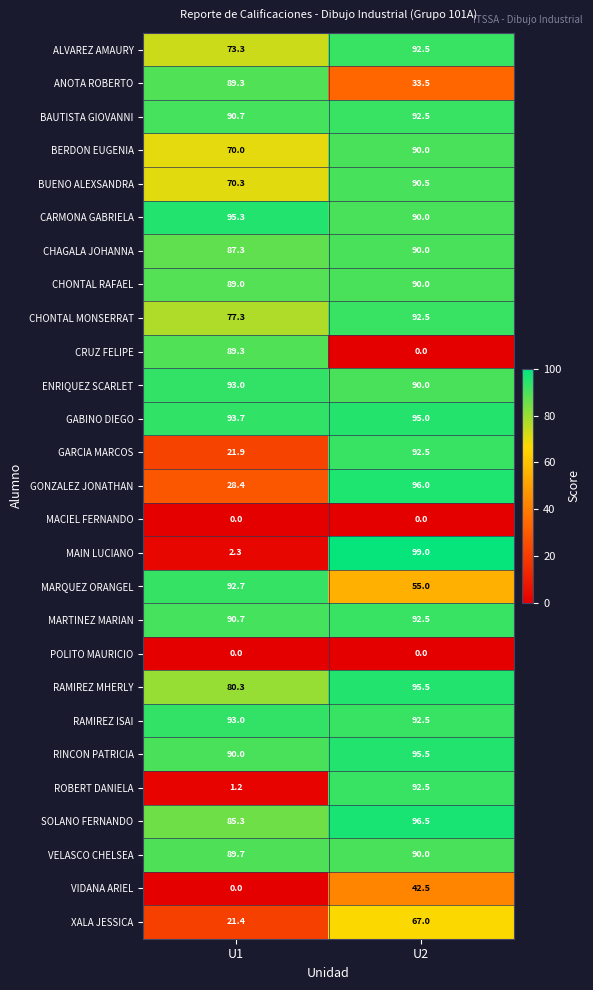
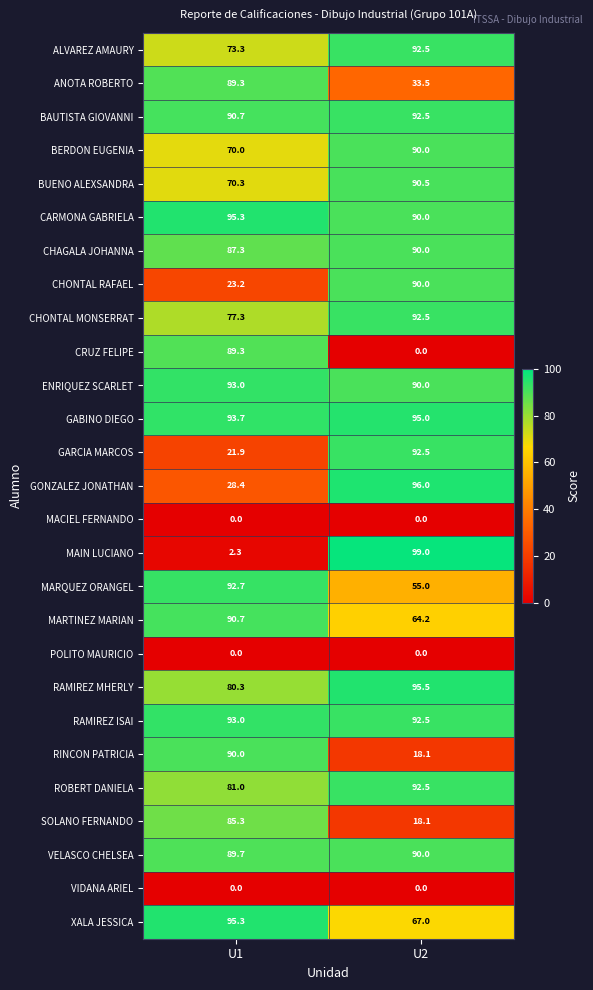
CHONTAL RAFAEL, U1: 89.0 -> 23.2
MARTINEZ MARIAN, U2: 92.5 -> 64.2
RINCON PATRICIA, U2: 95.5 -> 18.1
ROBERT DANIELA, U1: 1.2 -> 81.0
SOLANO FERNANDO, U2: 96.5 -> 18.1
VIDANA ARIEL, U2: 42.5 -> 0.0
XALA JESSICA, U1: 21.4 -> 95.3
